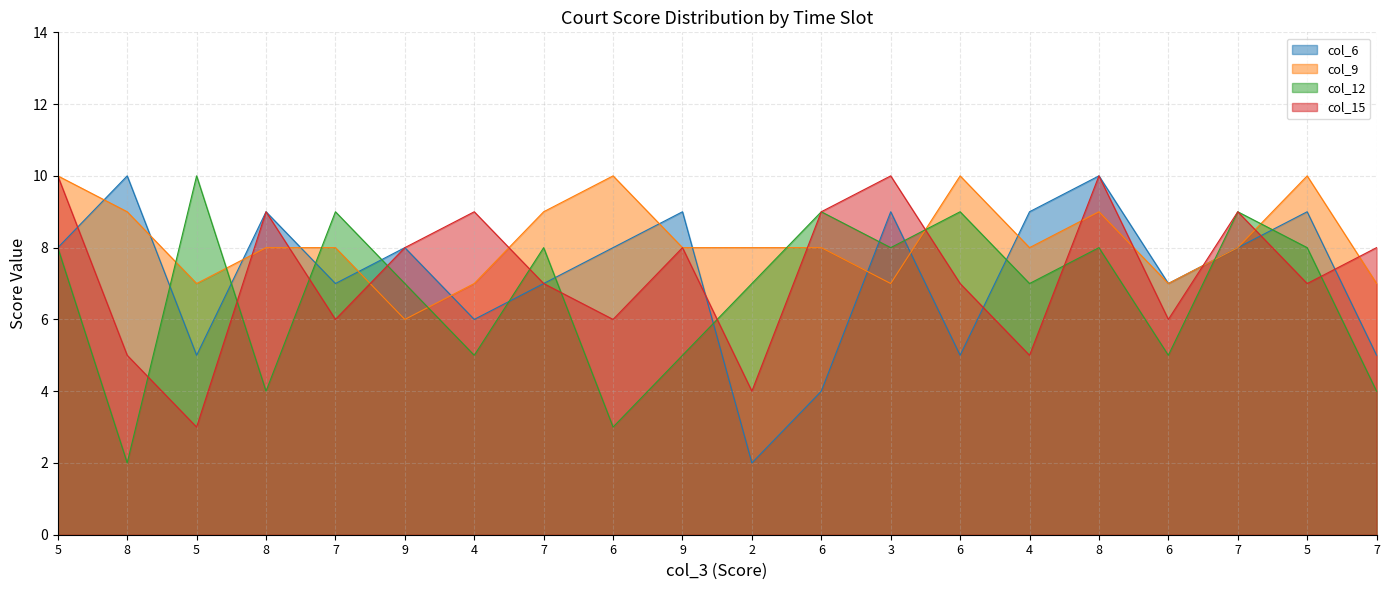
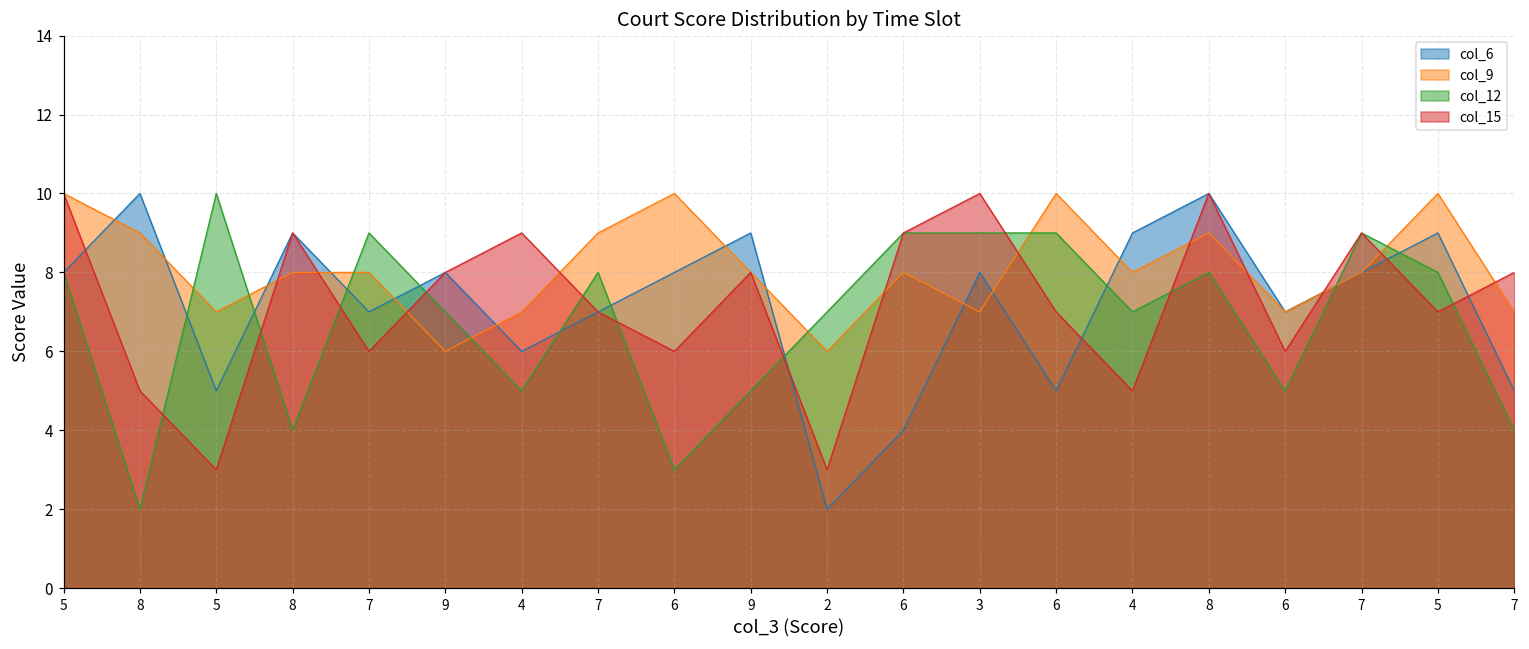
col_9, 2: 8 -> 6
col_15, 2: 4 -> 3
col_6, 3: 9 -> 8
col_12, 3: 8 -> 9
